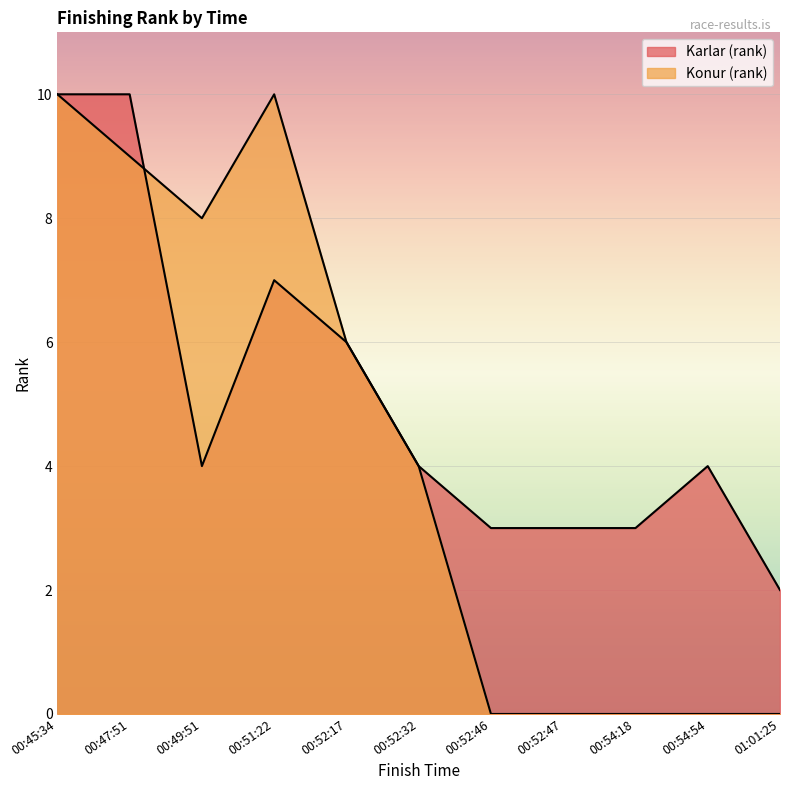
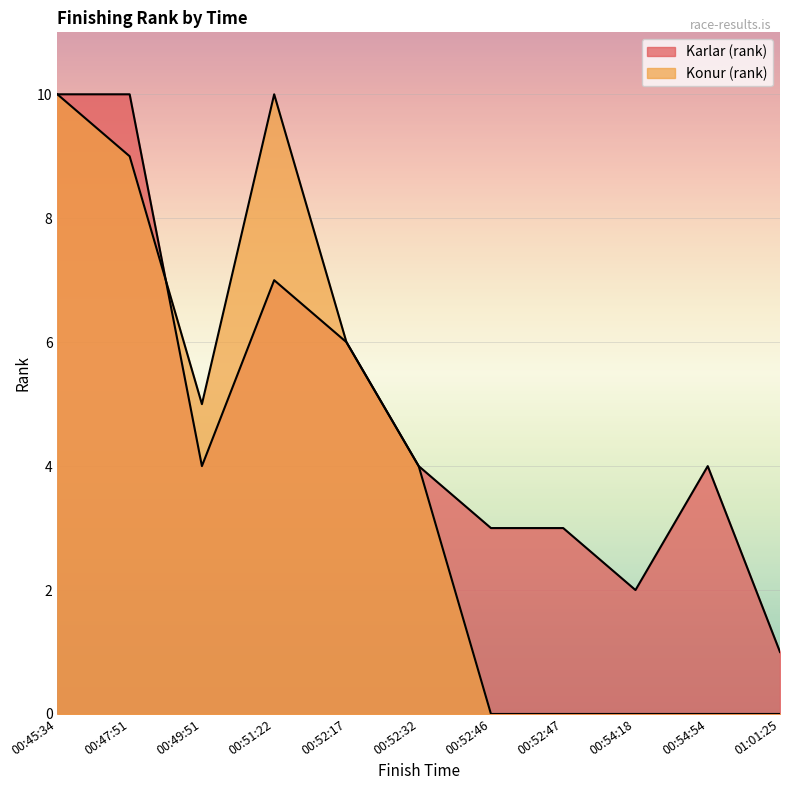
Konur (rank), 00:49:51: 8 -> 5
Karlar (rank), 00:54:18: 3 -> 2
Karlar (rank), 01:01:25: 2 -> 1
